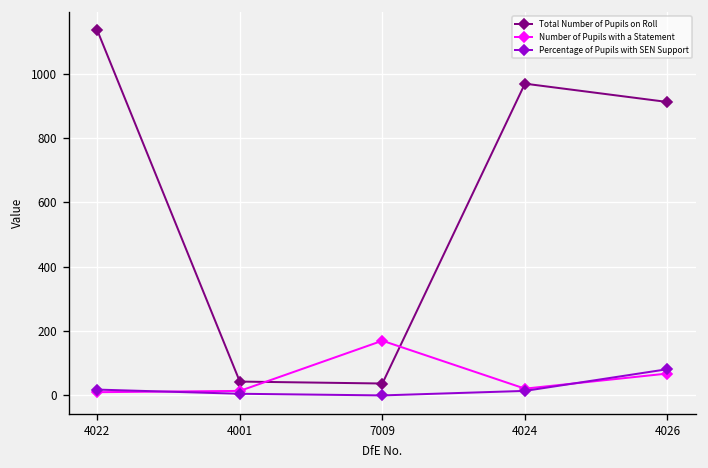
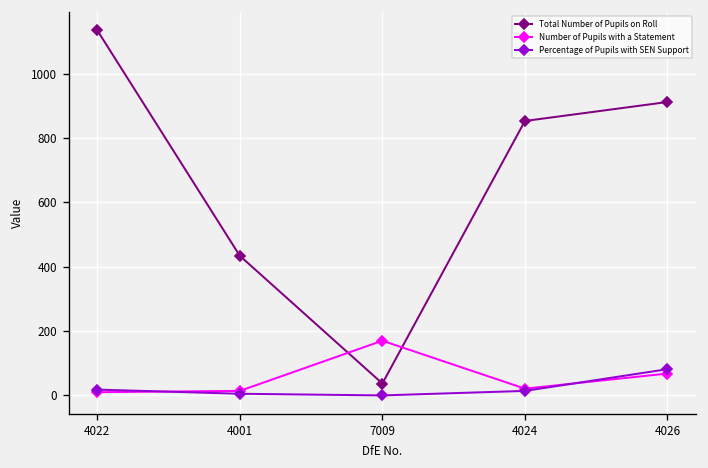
Total Number of Pupils on Roll, 4001: 40 -> 430
Total Number of Pupils on Roll, 4024: 970 -> 850
